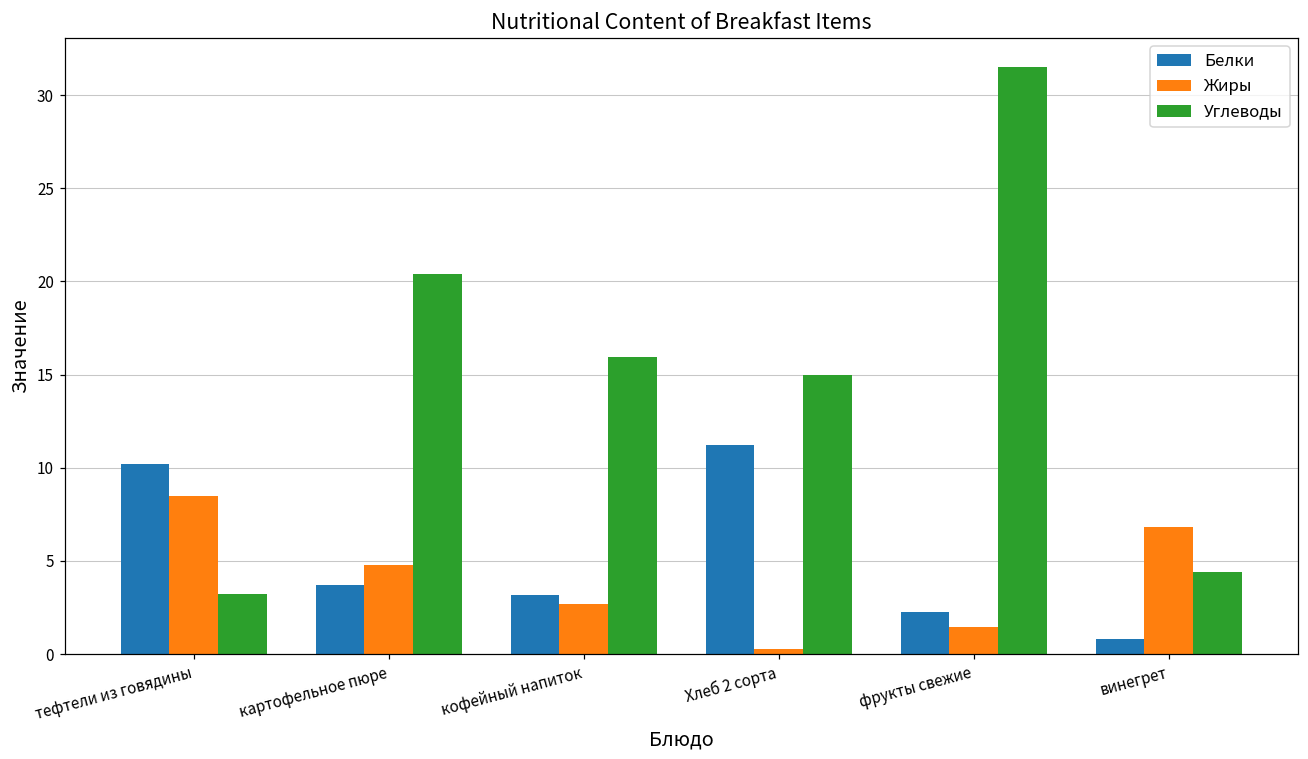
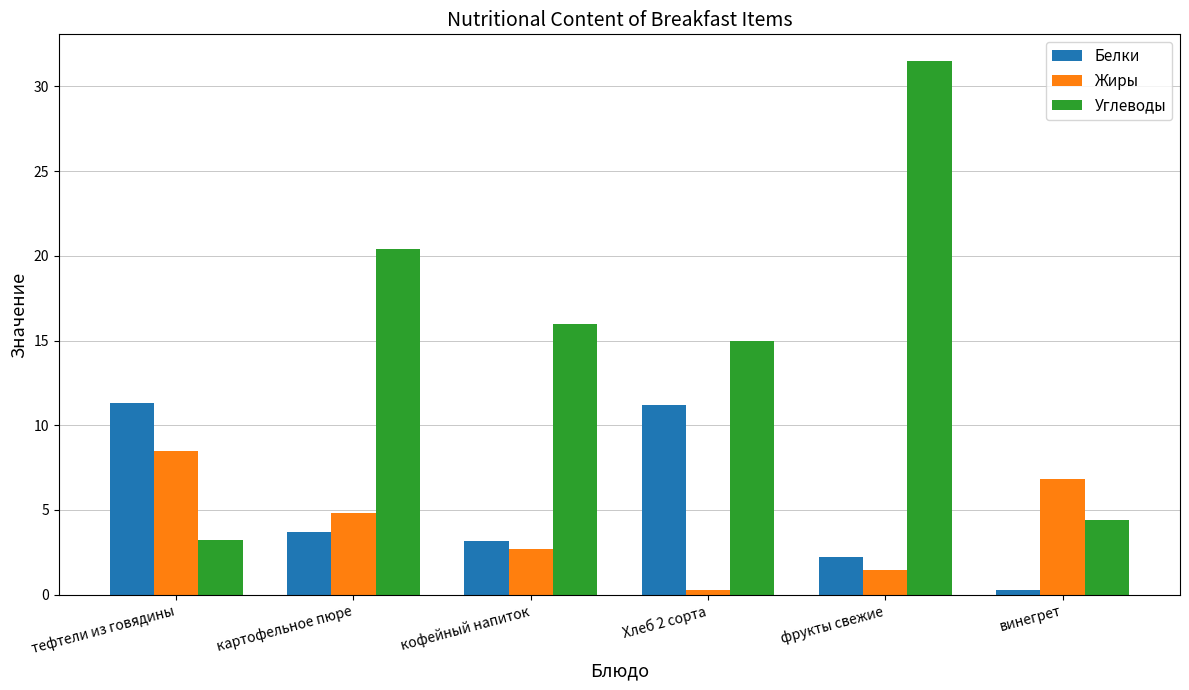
Белки, тефтели из говядины: 10.2 -> 11.3
Белки, винегрет: 0.8 -> 0.3
